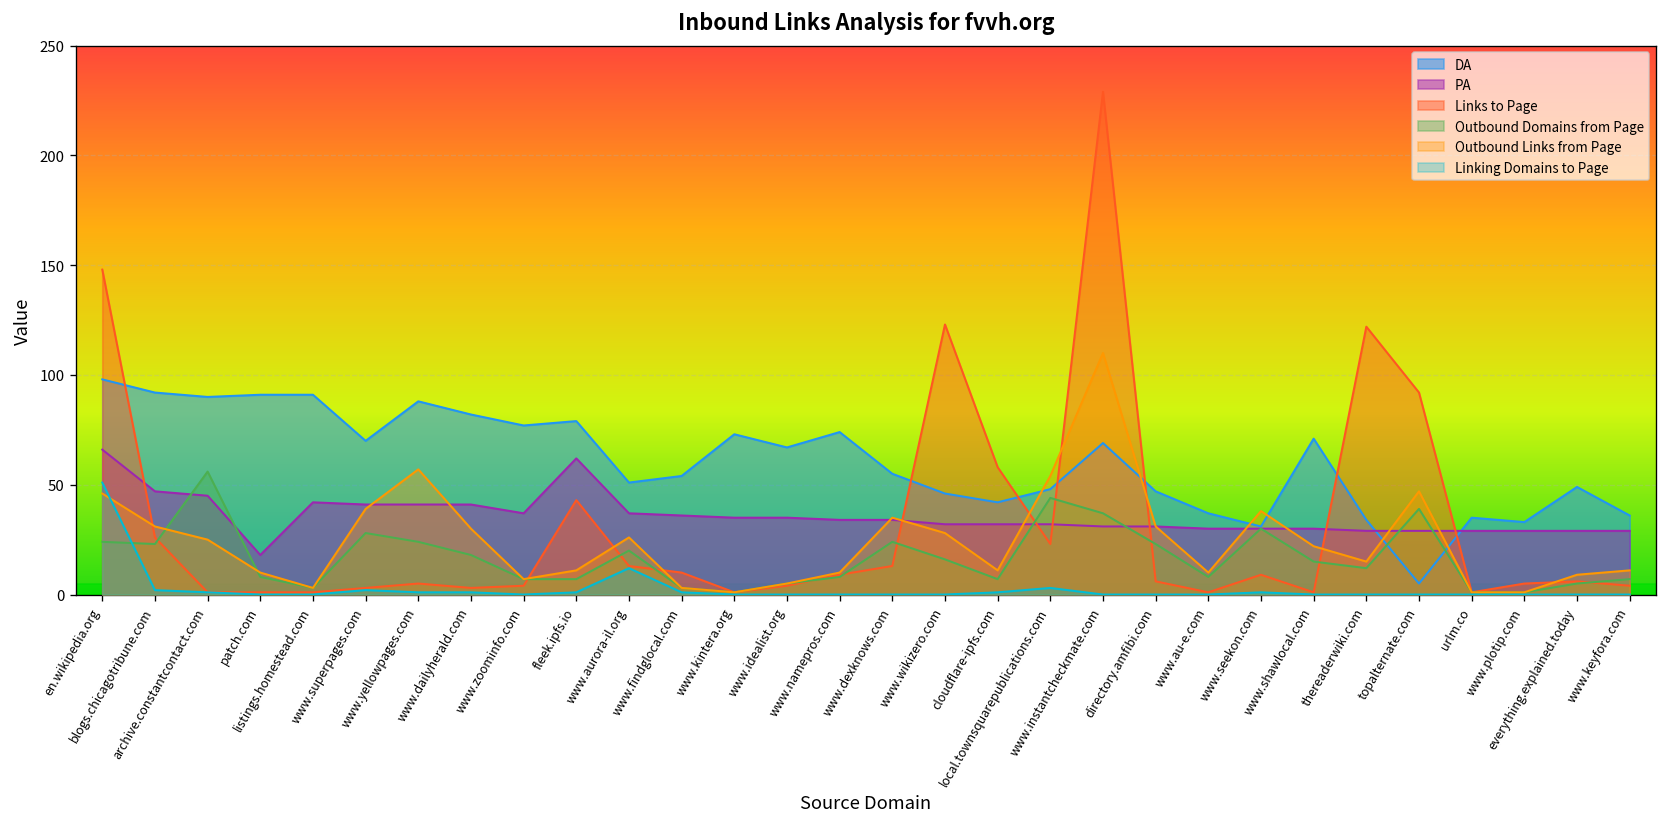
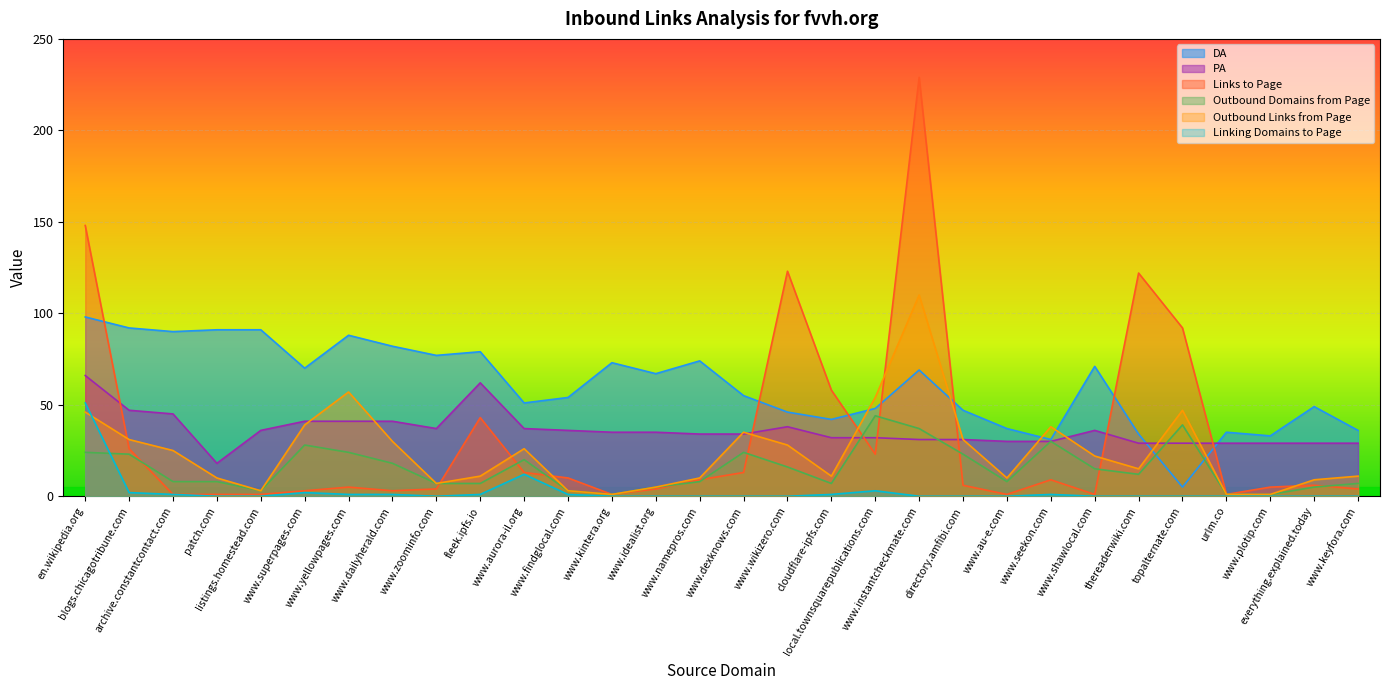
Outbound Domains from Page, archive.constantcontact.com: 56 -> 8
PA, listings.homestead.com: 42 -> 36
PA, www.wikizero.com: 32 -> 38
PA, www.shawlocal.com: 30 -> 36
